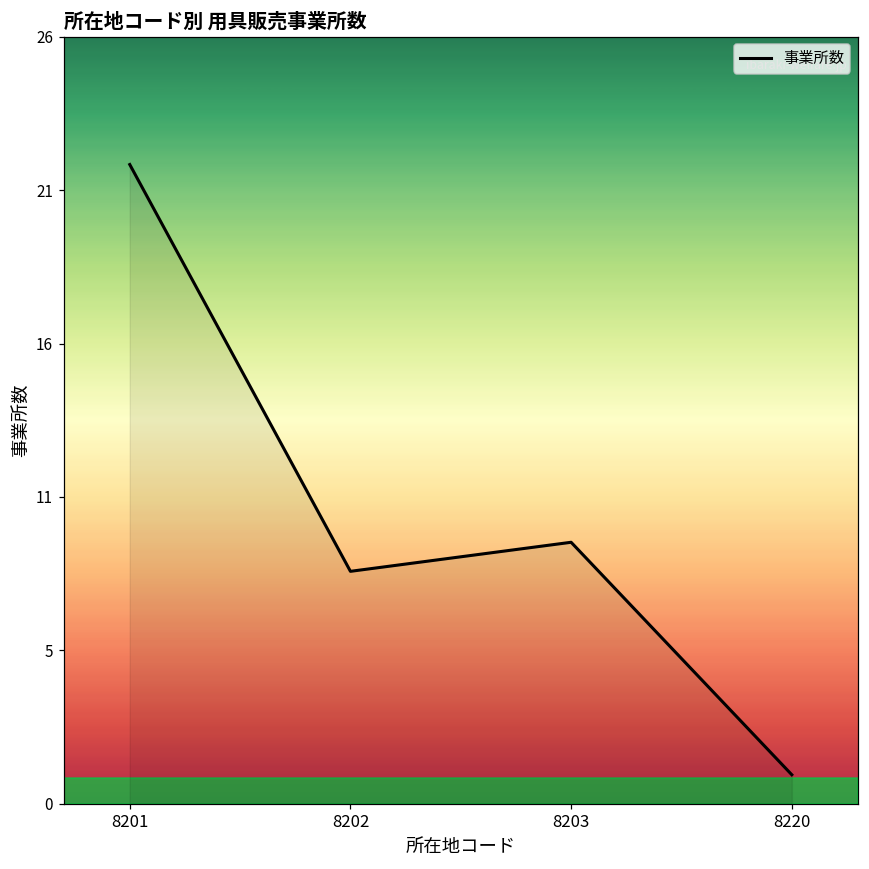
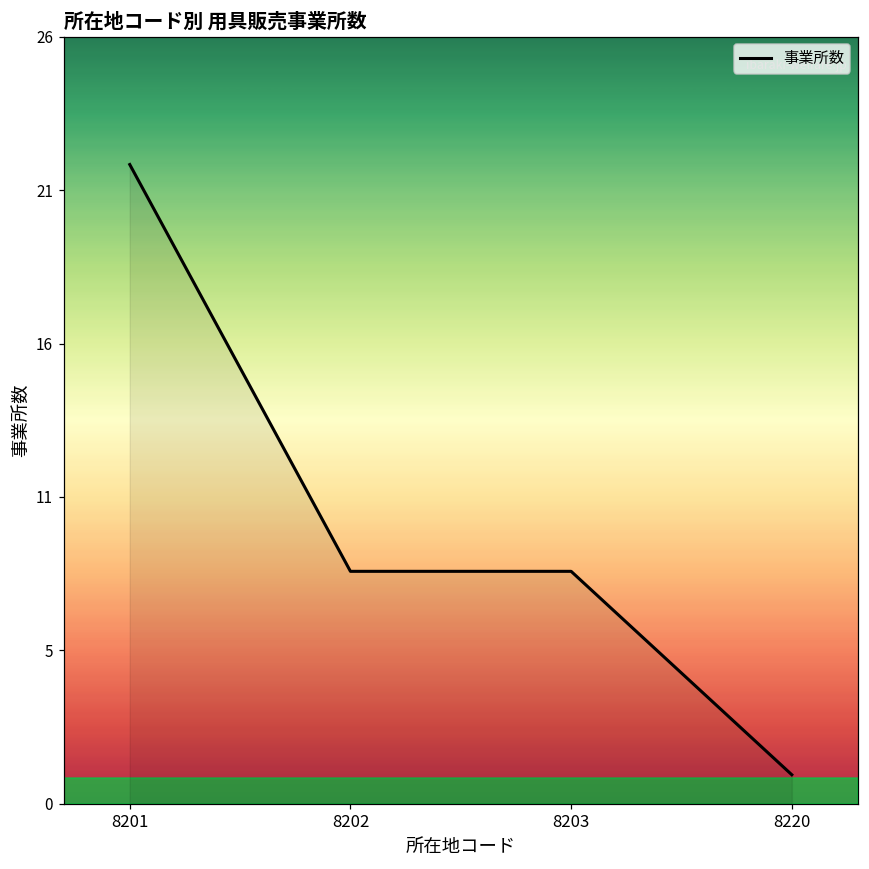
8203: 9 -> 8
